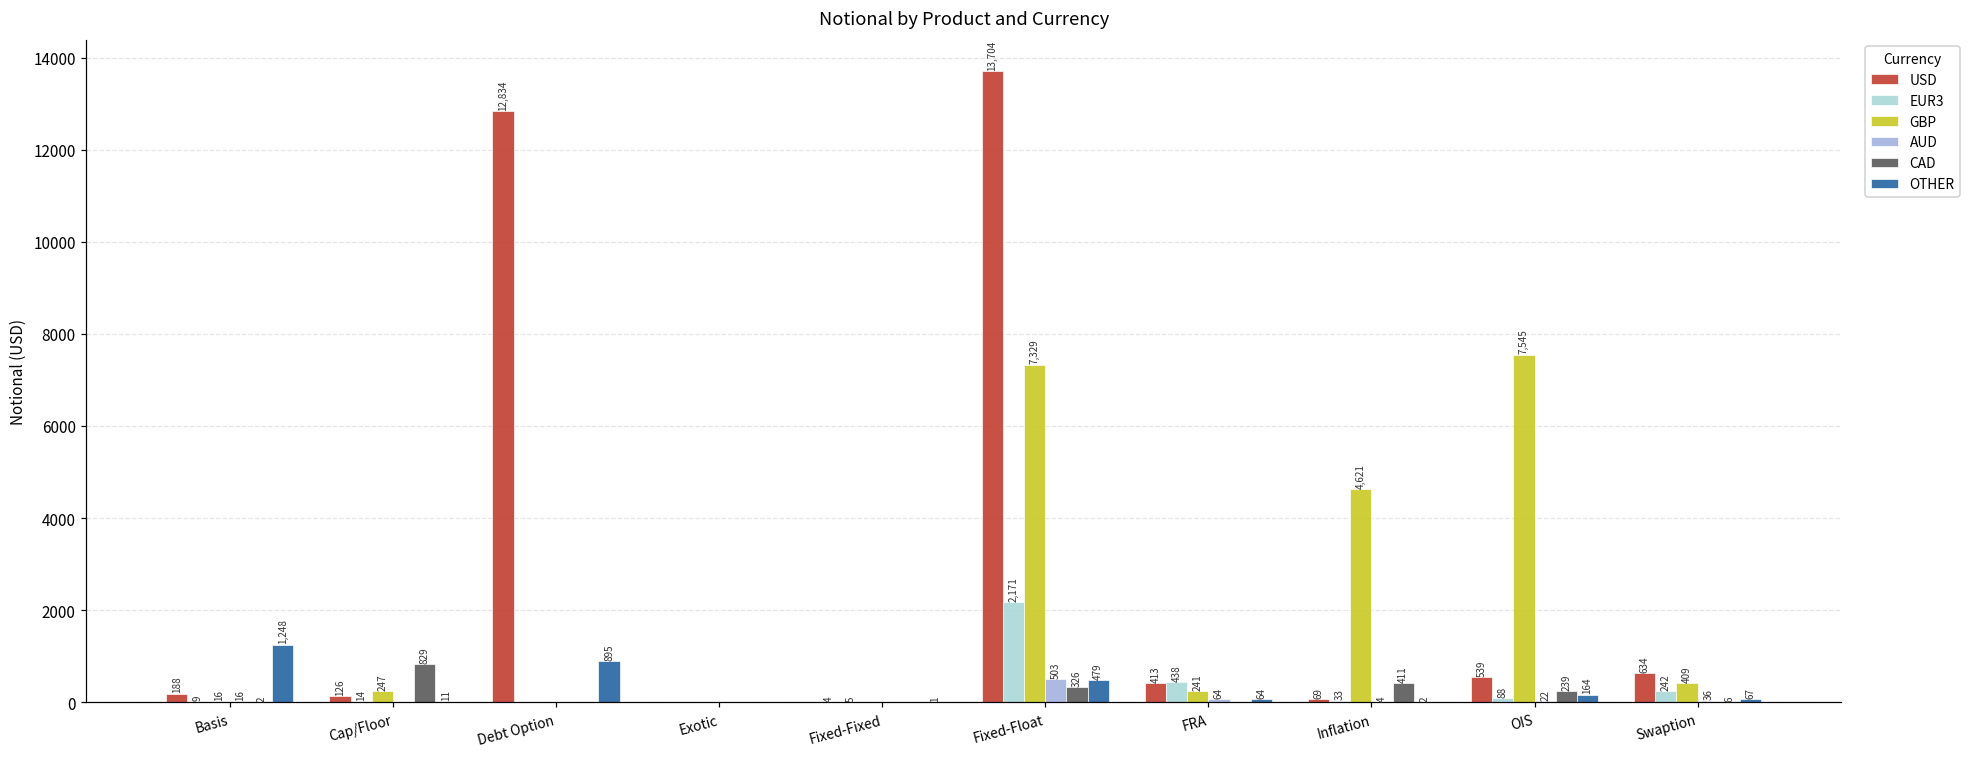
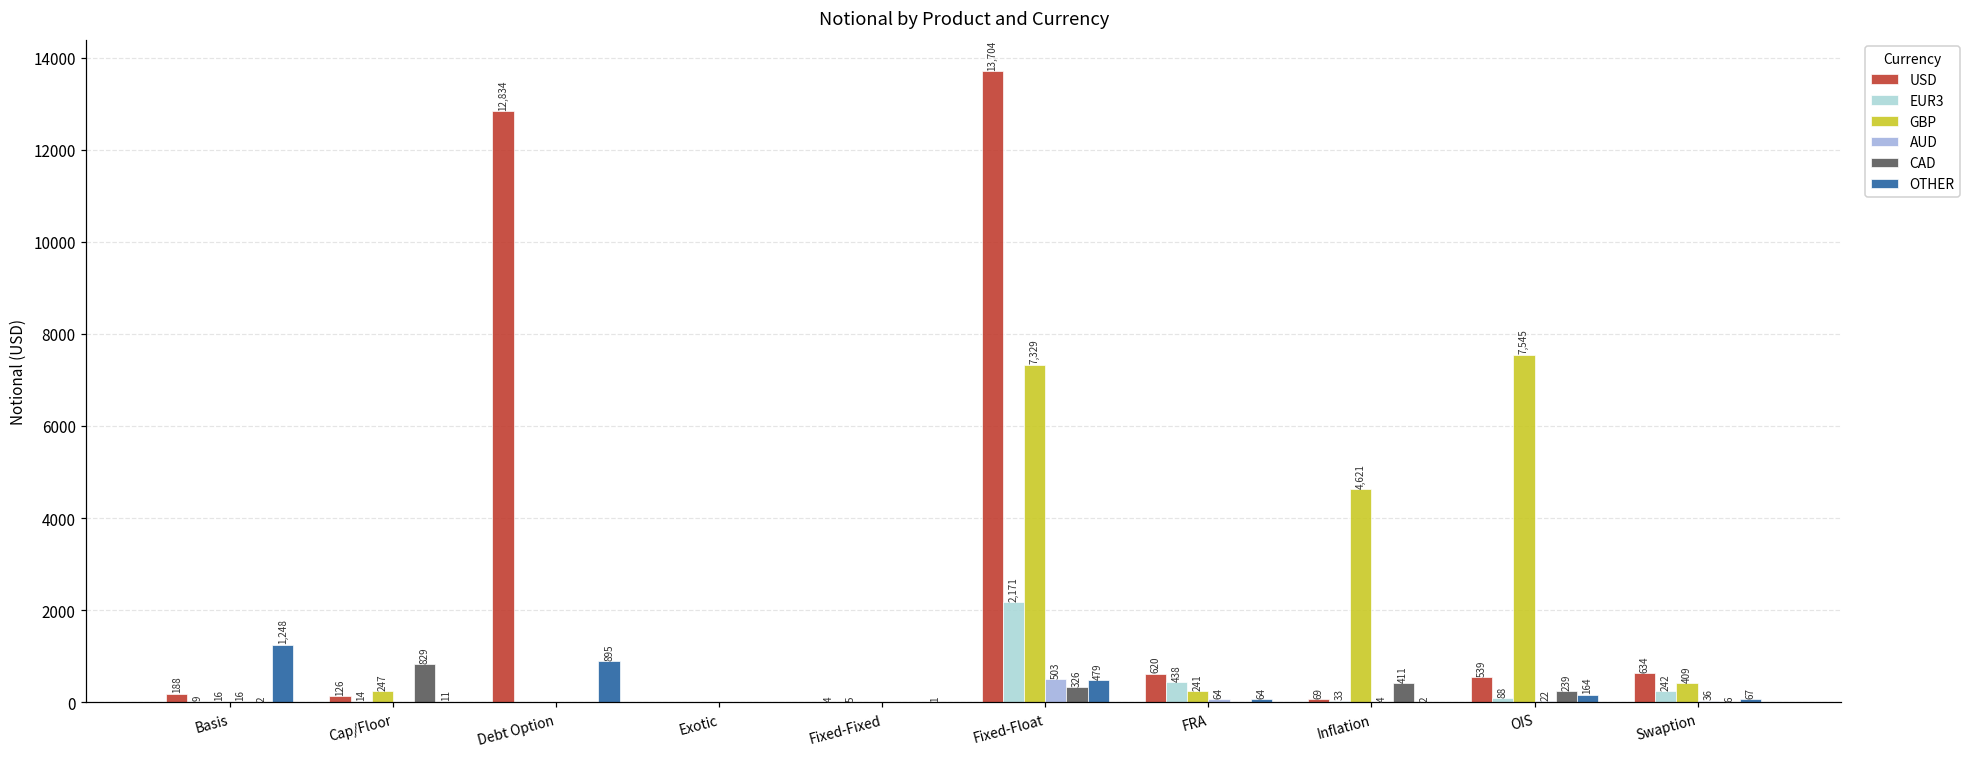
USD, FRA: 413 -> 620
